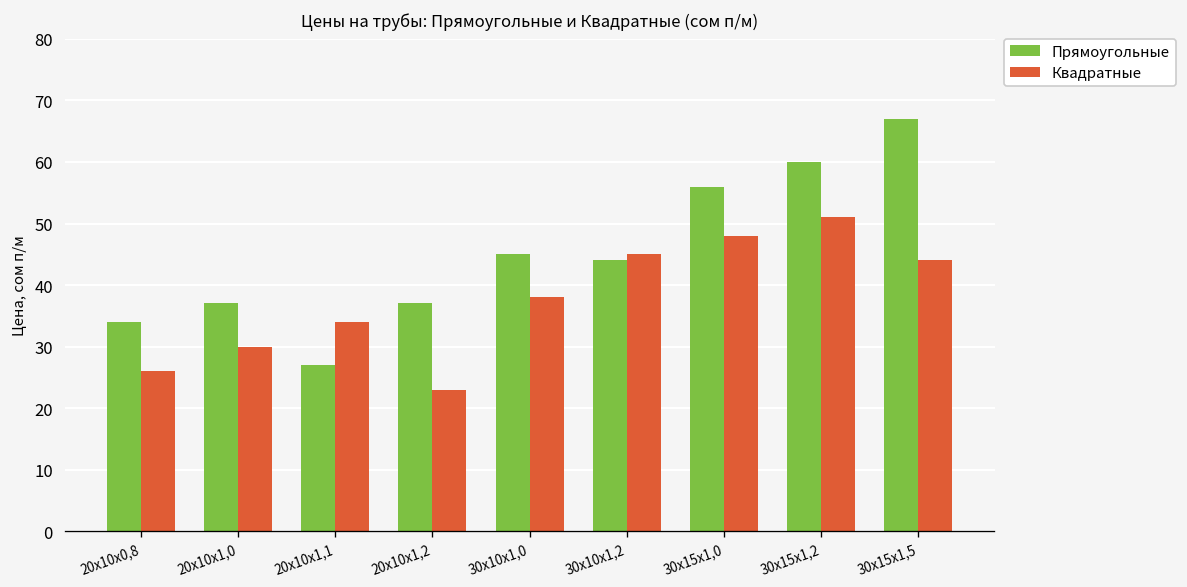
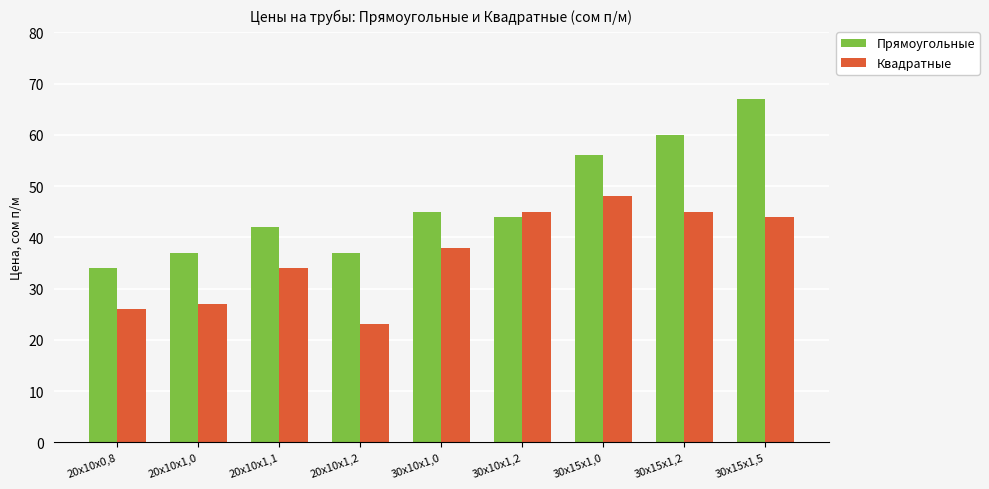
Квадратные, 20х10х1,0: 30 -> 27
Прямоугольные, 20х10х1,1: 27 -> 42
Квадратные, 30х15х1,2: 51 -> 45
